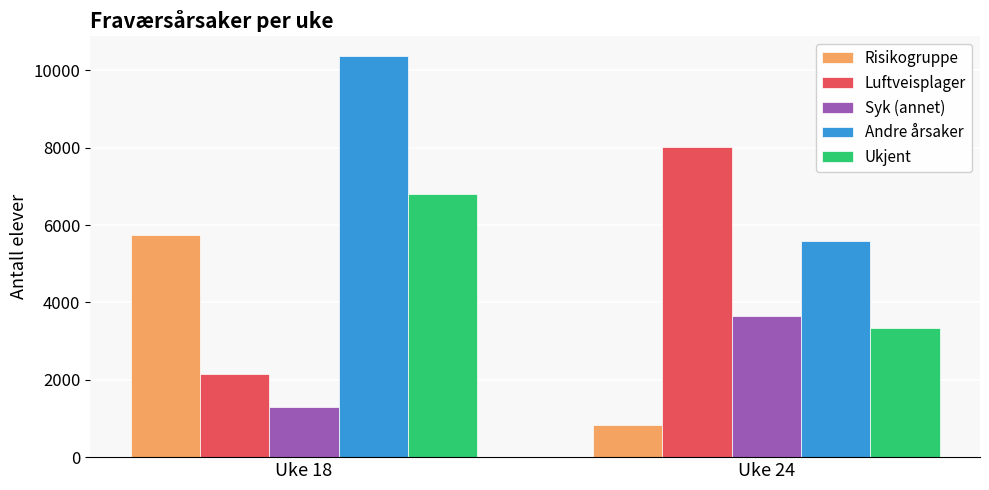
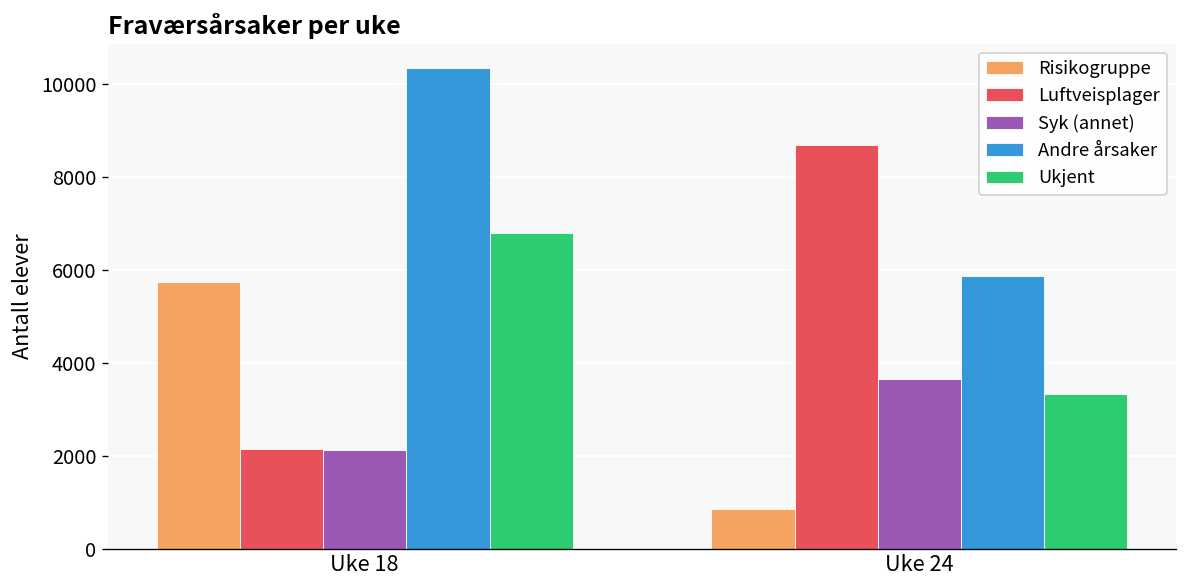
Syk (annet), Uke 18: 1300 -> 2100
Luftveisplager, Uke 24: 8000 -> 8700
Andre årsaker, Uke 24: 5600 -> 5900
